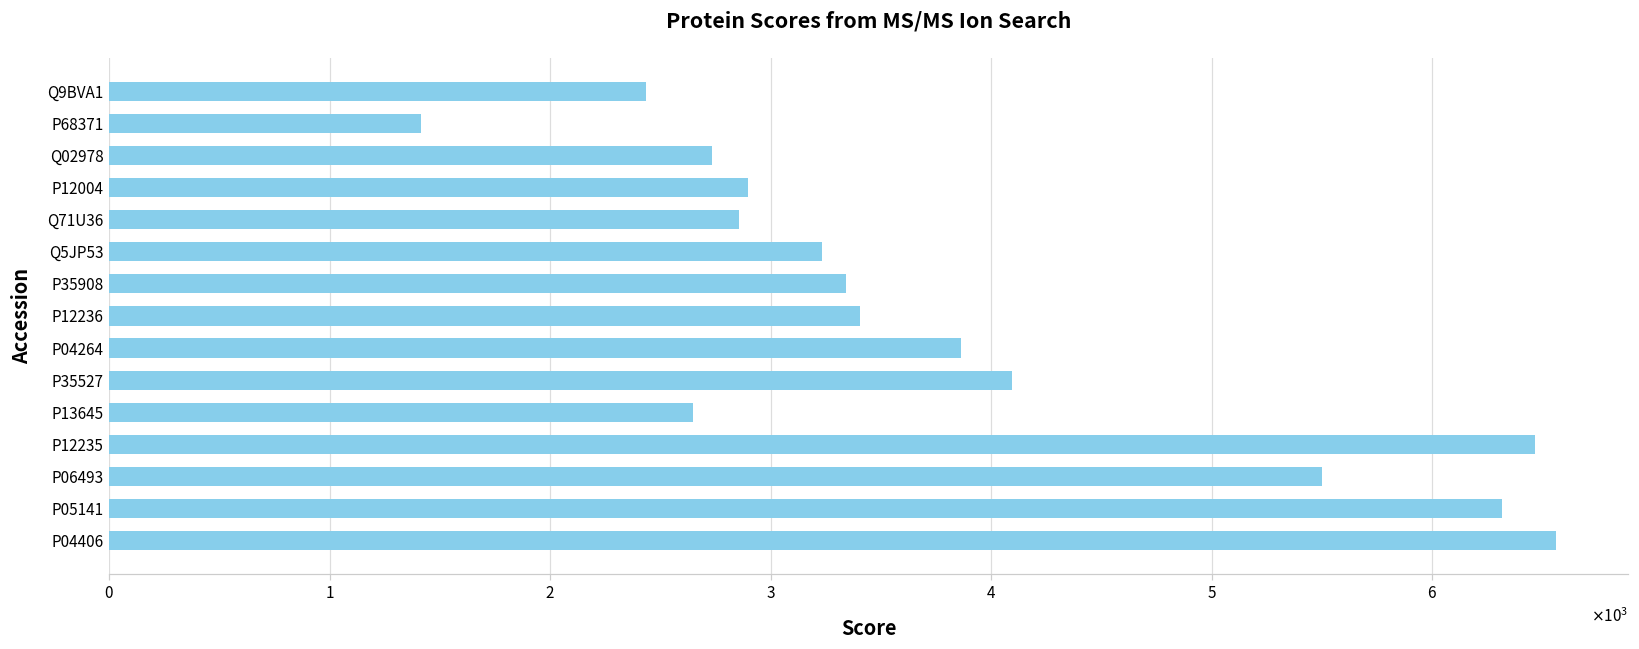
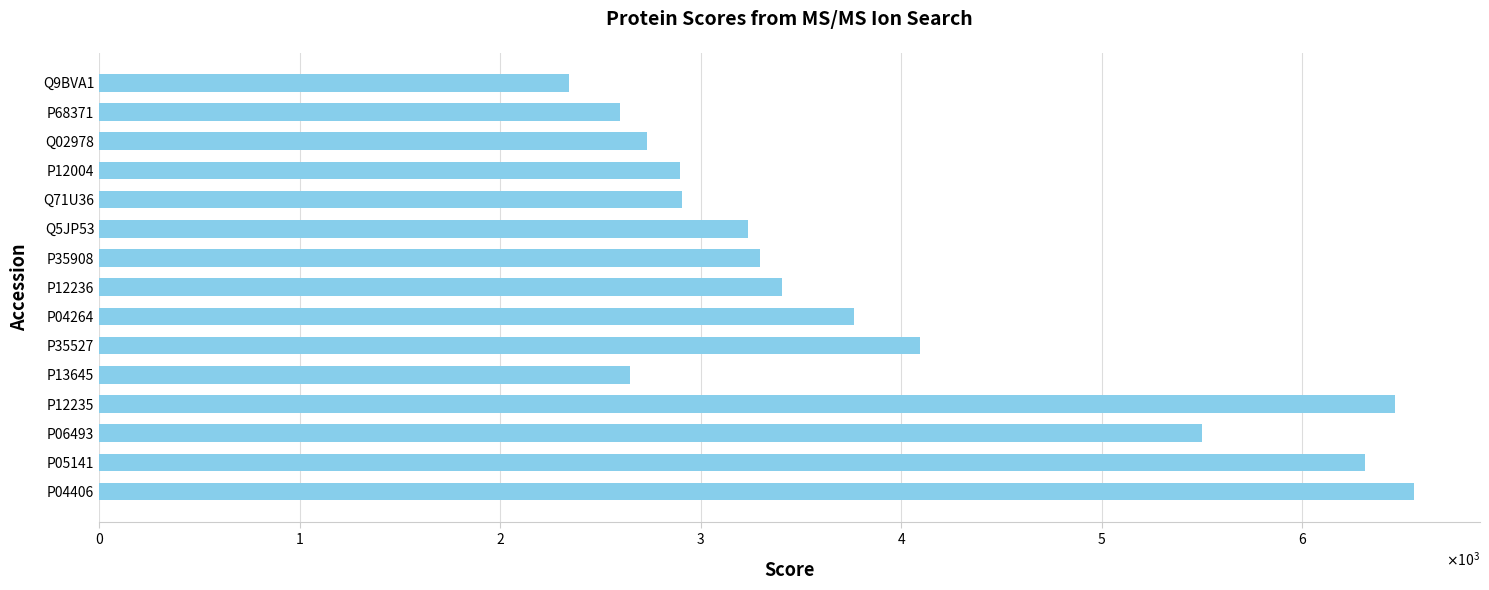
Q9BVA1: 2440 -> 2340
P68371: 1420 -> 2600
Q71U36: 2860 -> 2910
P35908: 3340 -> 3290
P04264: 3870 -> 3770
